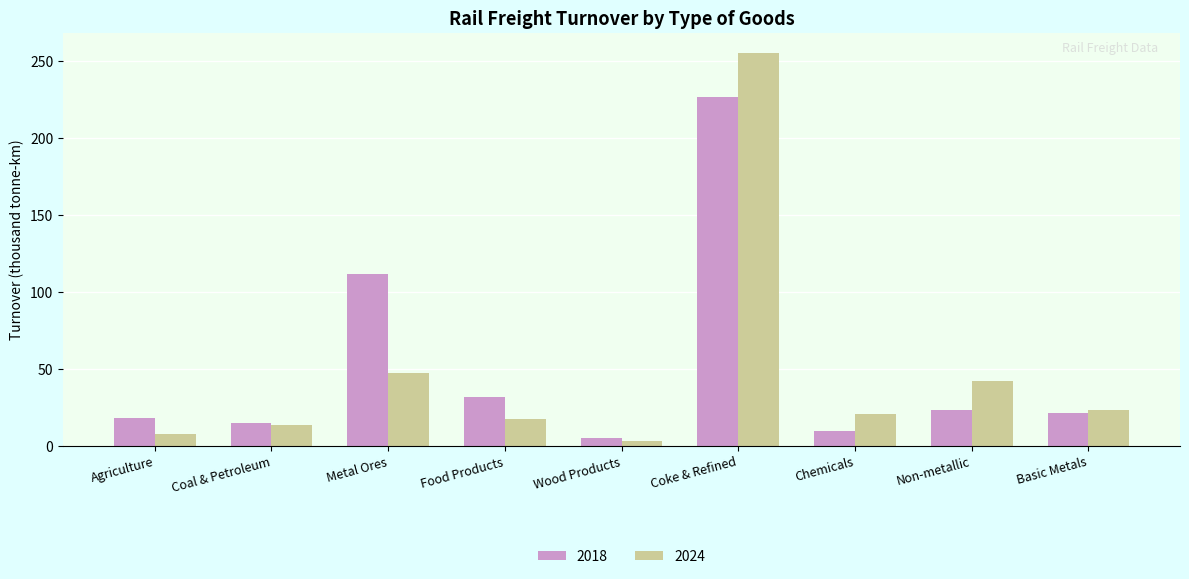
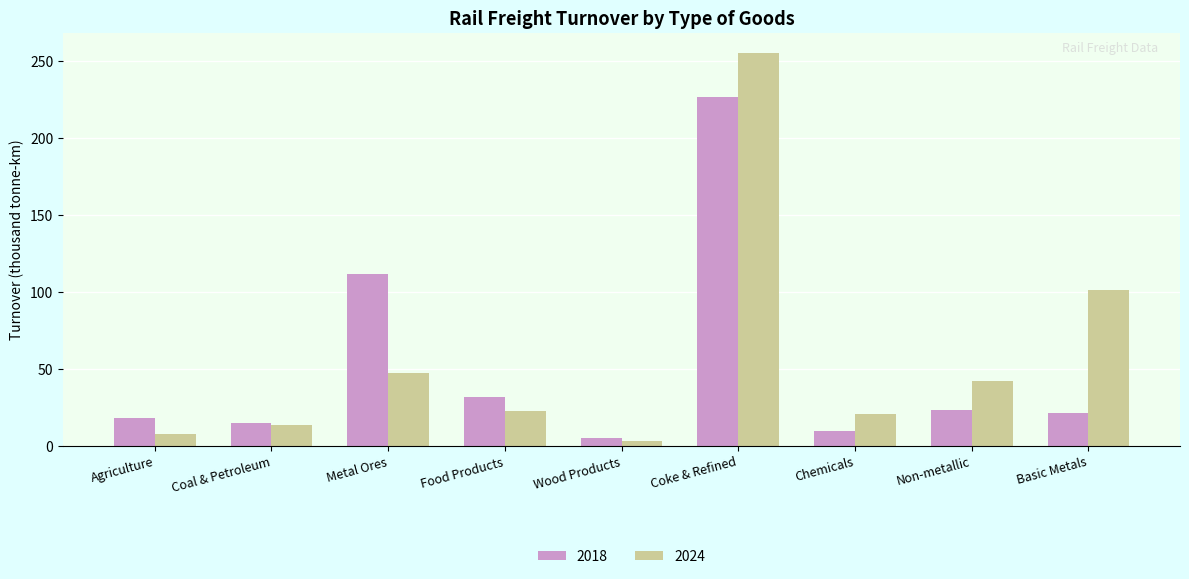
2024, Food Products: 18 -> 23
2024, Basic Metals: 24 -> 101
